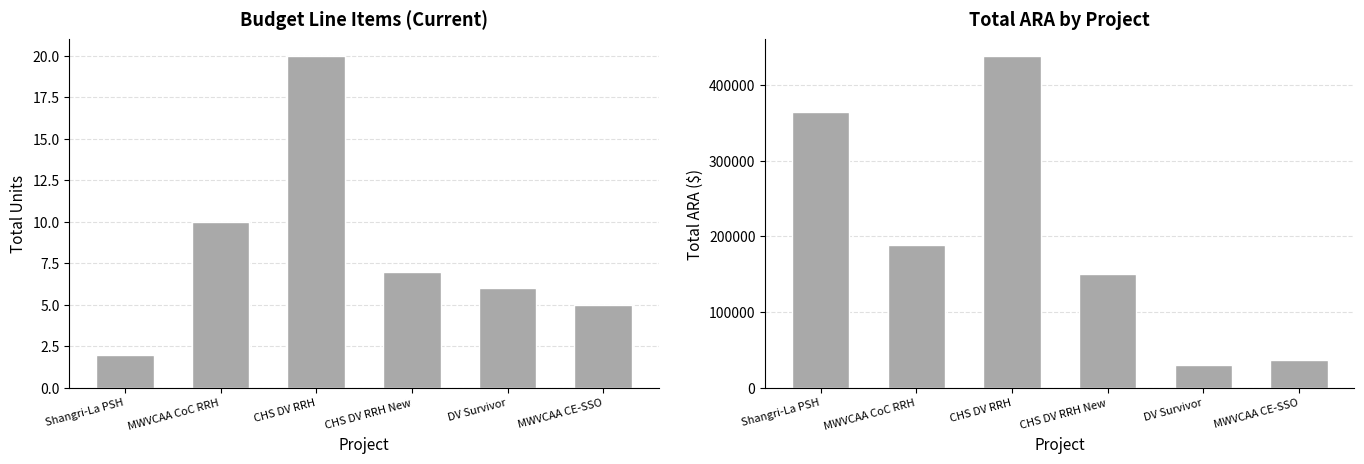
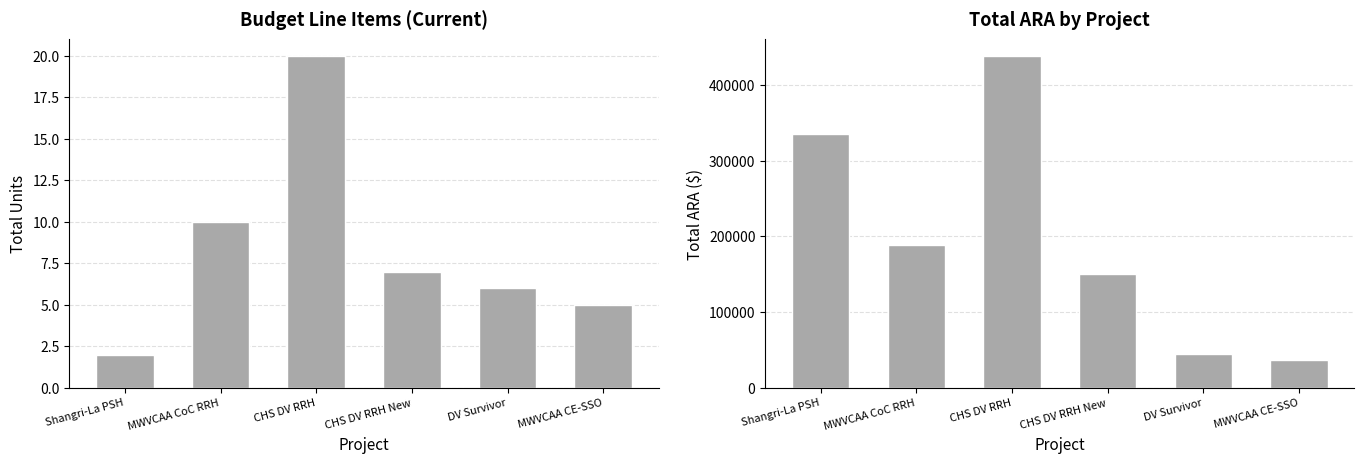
Total ARA by Project, Shangri-La PSH: 360000 -> 340000
Total ARA by Project, DV Survivor: 30000 -> 50000
